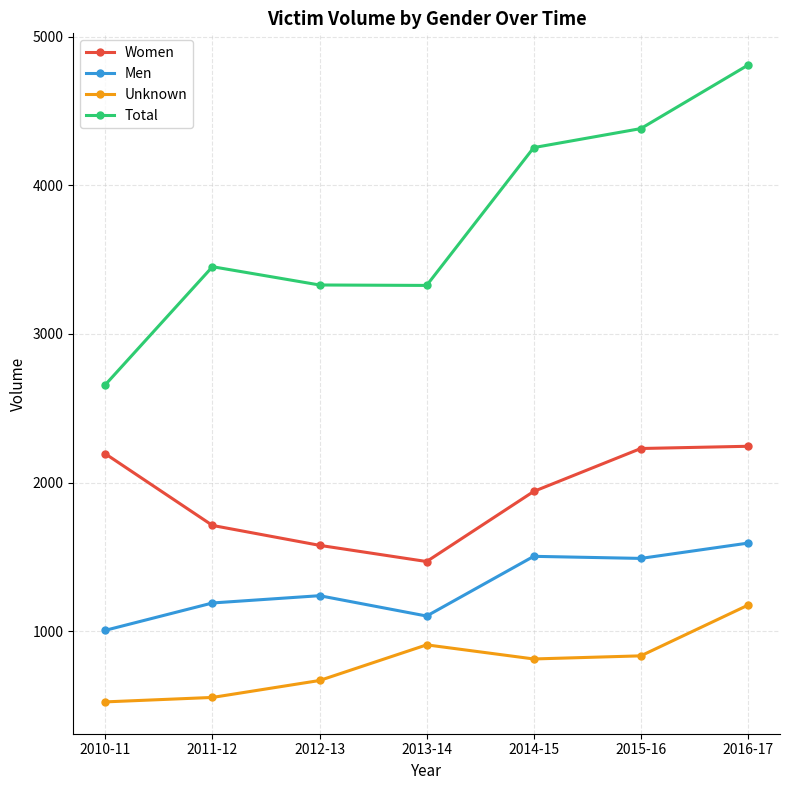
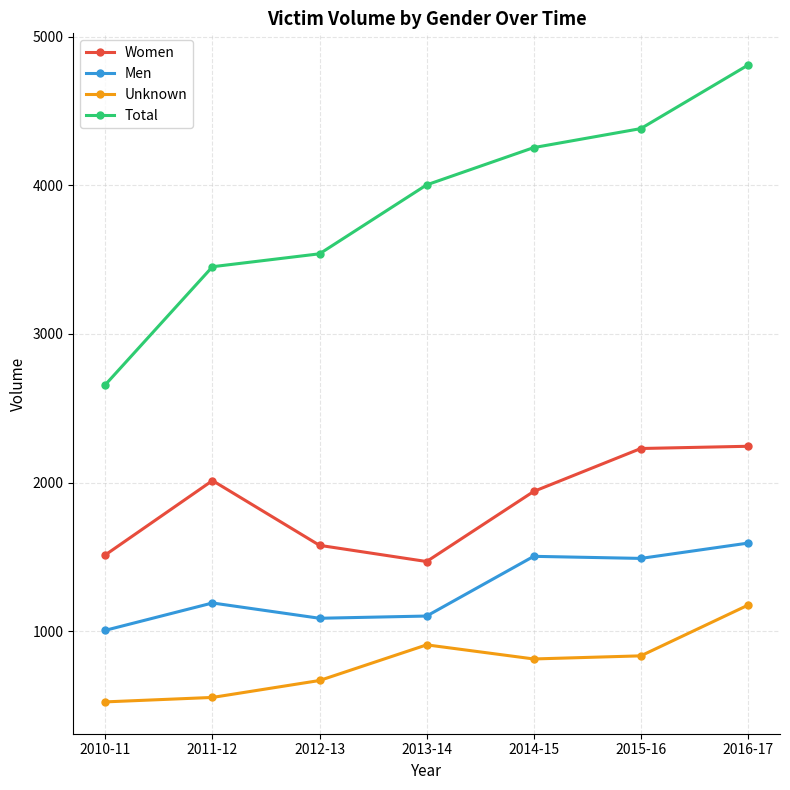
Women, 2010-11: 2190 -> 1510
Women, 2011-12: 1710 -> 2010
Men, 2012-13: 1240 -> 1090
Total, 2012-13: 3330 -> 3540
Total, 2013-14: 3330 -> 4000
